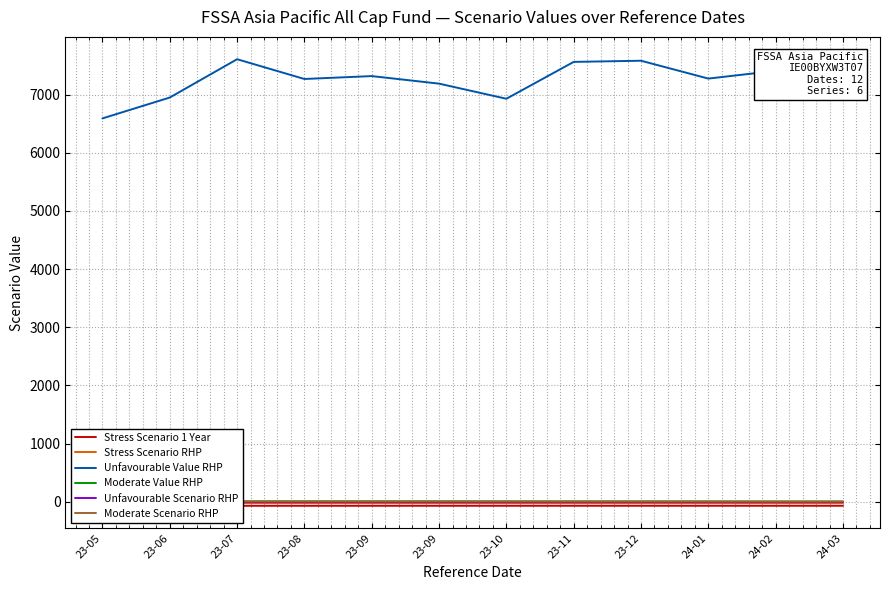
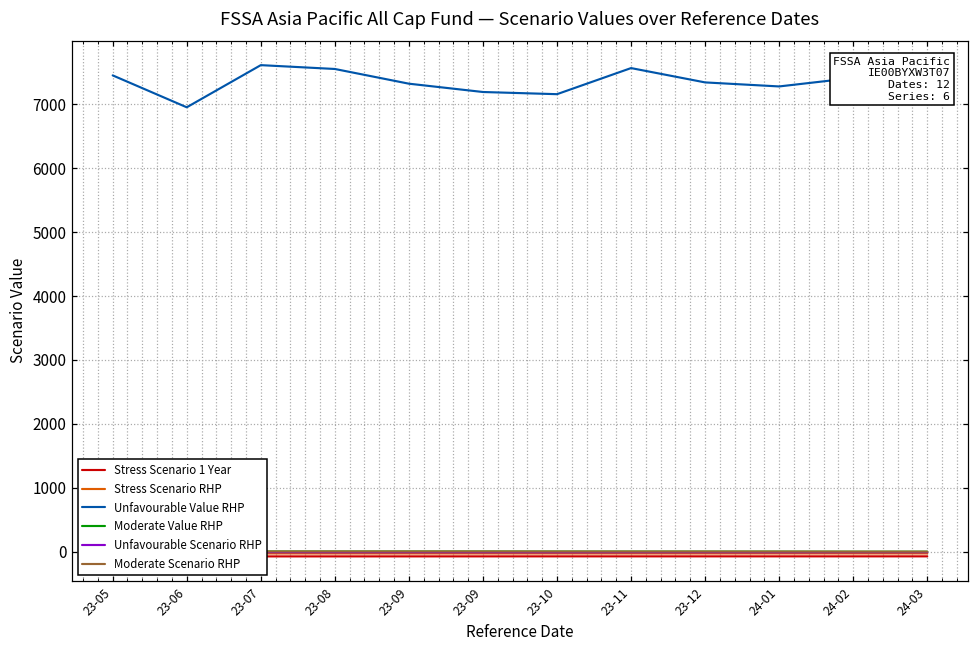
Unfavourable Value RHP, 23-05: 6600 -> 7500
Unfavourable Value RHP, 23-08: 7300 -> 7600
Unfavourable Value RHP, 23-10: 6900 -> 7200
Unfavourable Value RHP, 23-12: 7600 -> 7300
